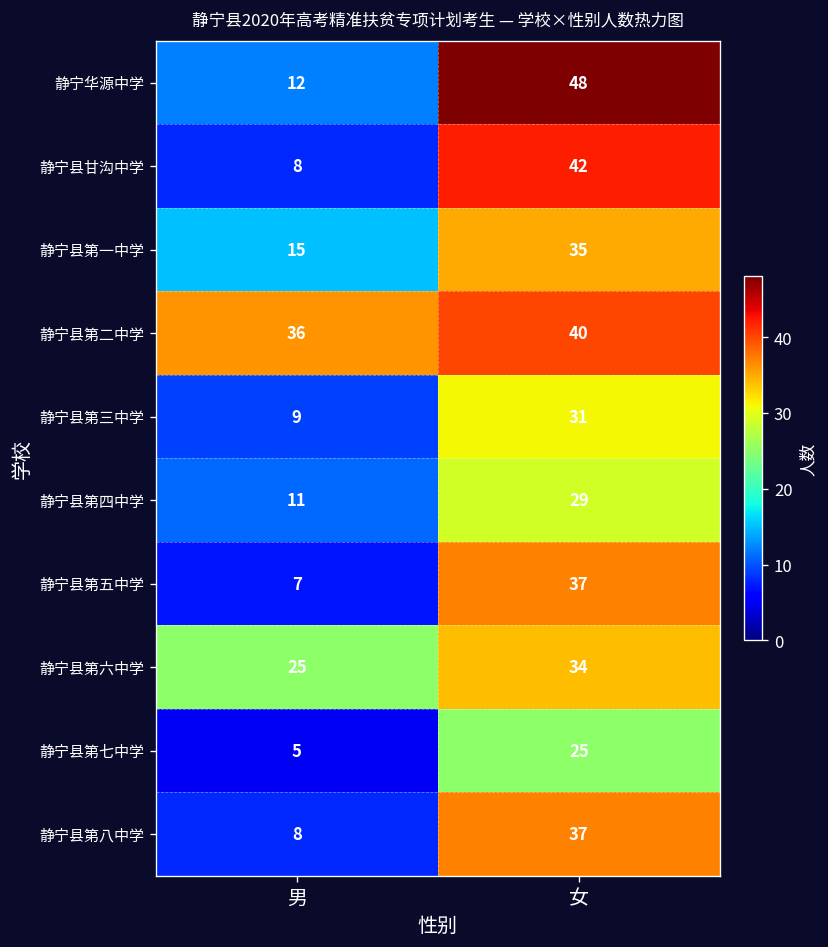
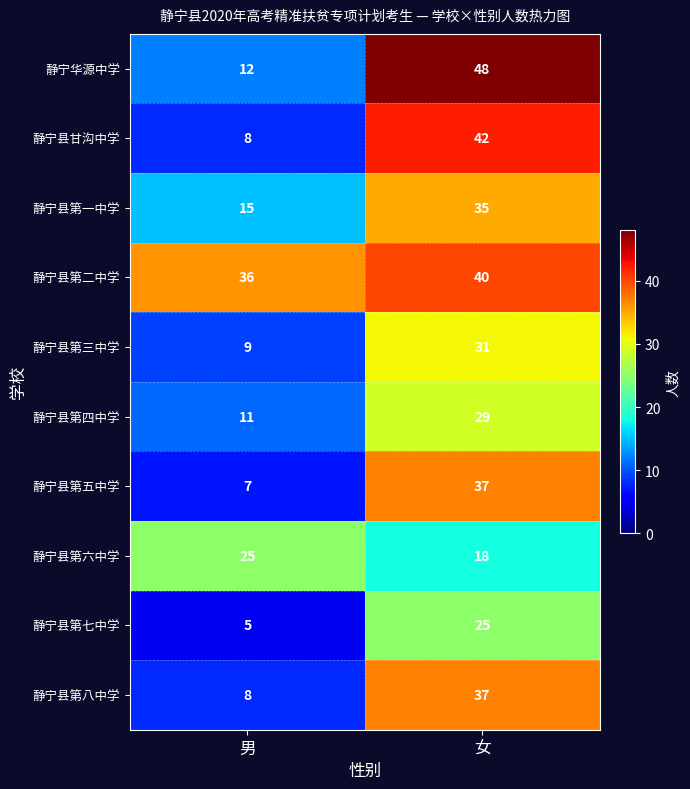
静宁县第六中学, 女: 34 -> 18
